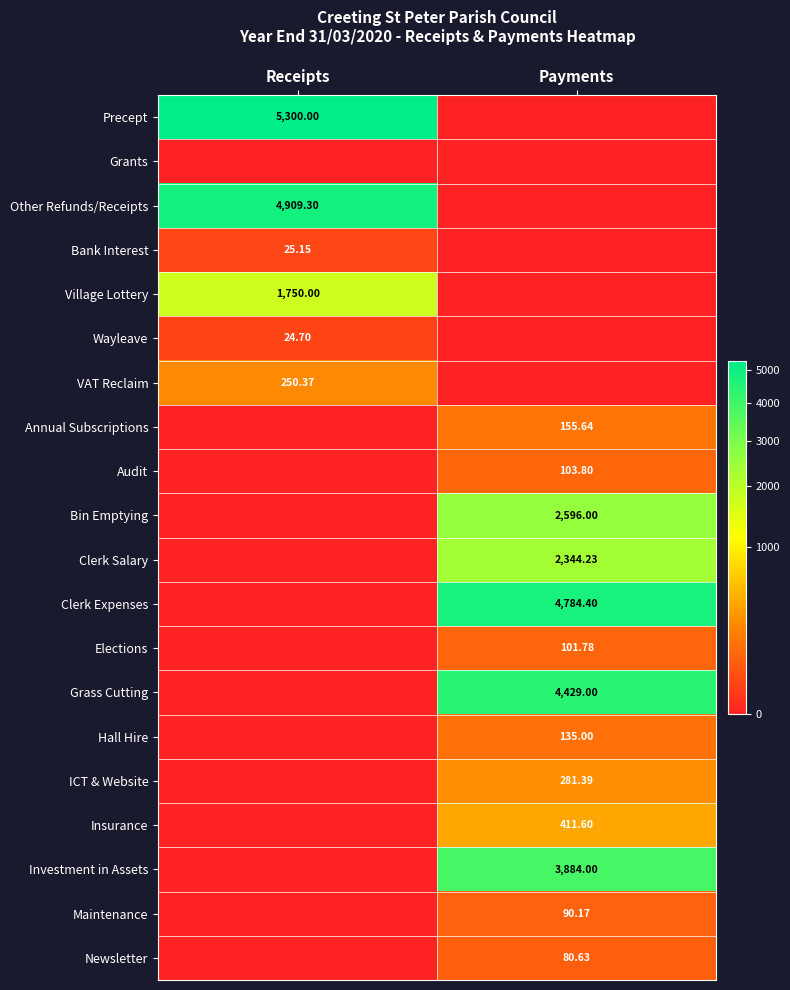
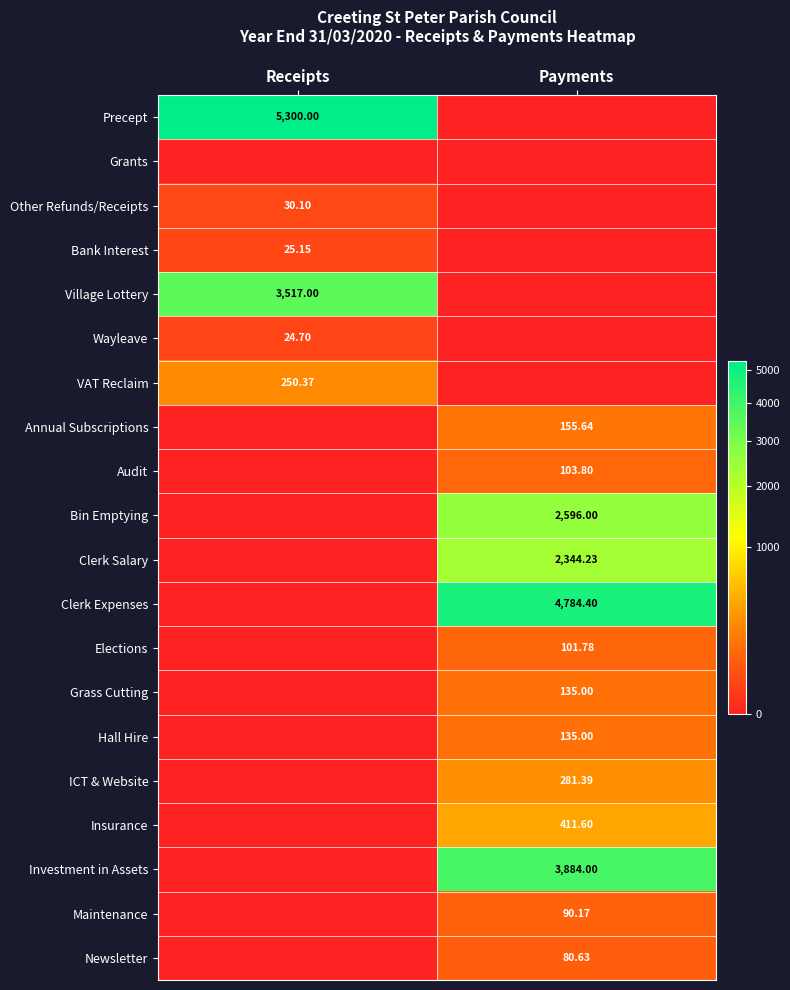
Other Refunds/Receipts, Receipts: 4,909.30 -> 30.10
Village Lottery, Receipts: 1,750.00 -> 3,517.00
Grass Cutting, Payments: 4,429.00 -> 135.00
